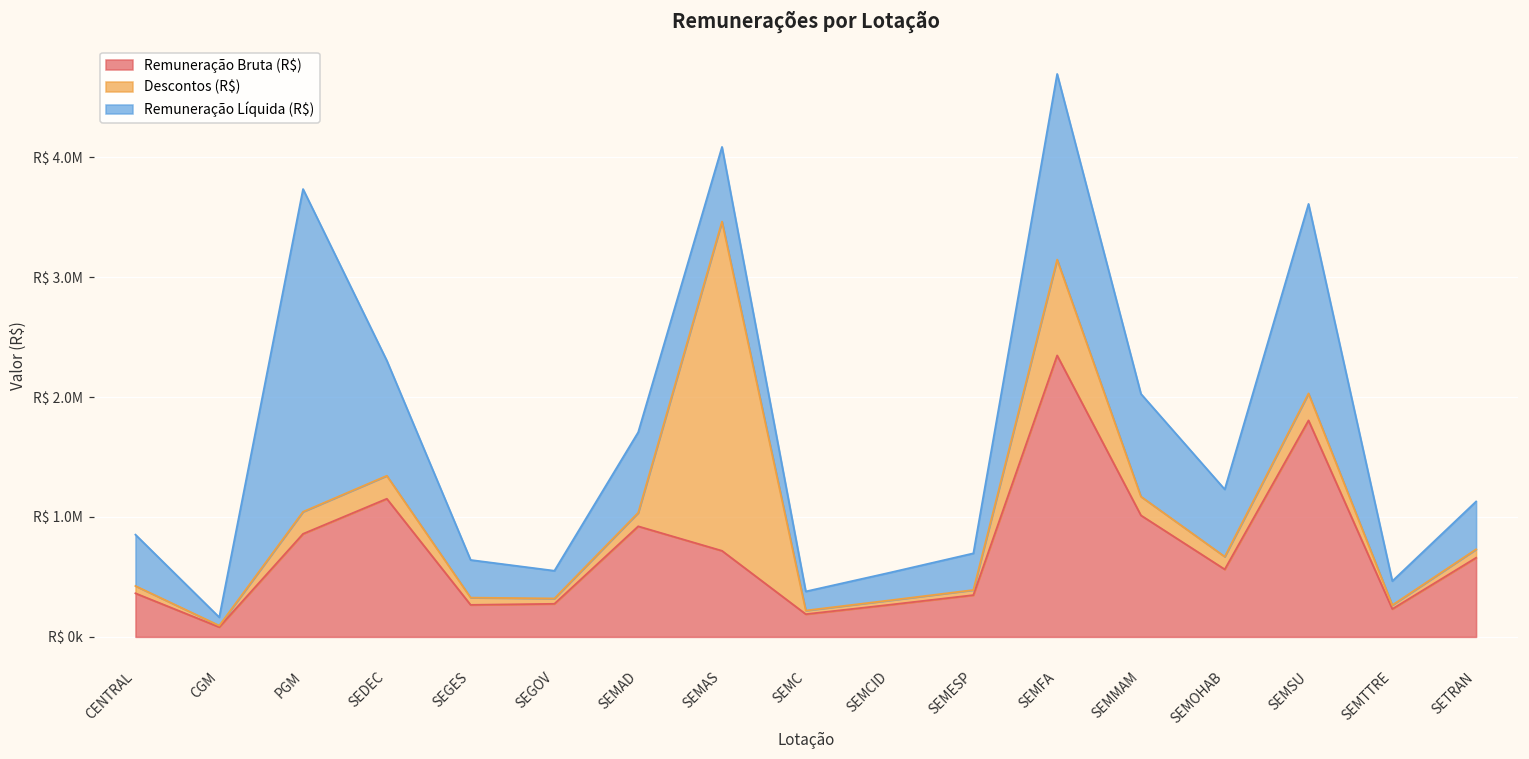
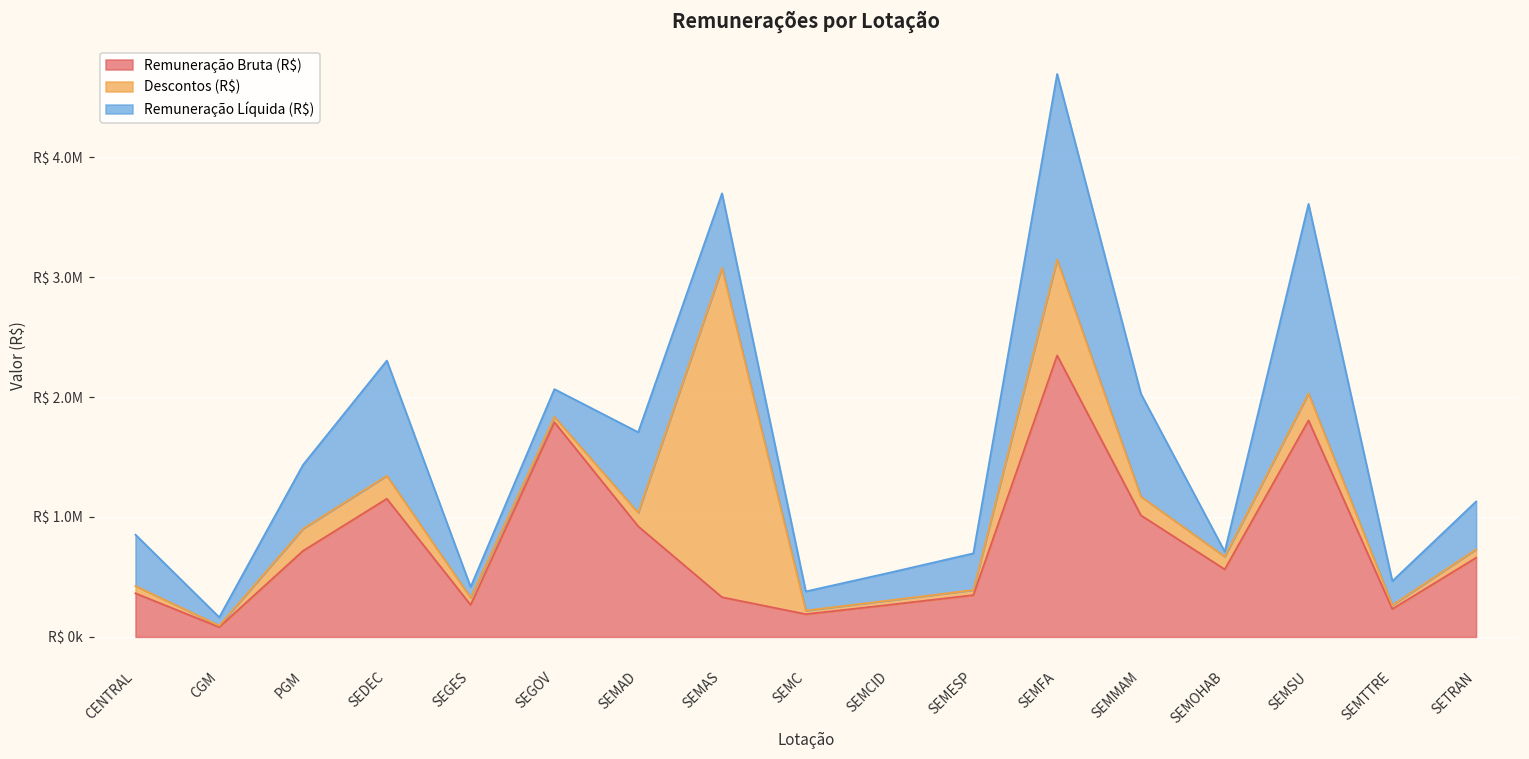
Remuneração Bruta (R$), PGM: R$ 860000 -> R$ 720000
Remuneração Líquida (R$), PGM: R$ 2690000 -> R$ 530000
Remuneração Líquida (R$), SEGES: R$ 310000 -> R$ 90000
Remuneração Bruta (R$), SEGOV: R$ 280000 -> R$ 1790000
Remuneração Bruta (R$), SEMAS: R$ 720000 -> R$ 330000
Remuneração Líquida (R$), SEMOHAB: R$ 560000 -> R$ 40000
